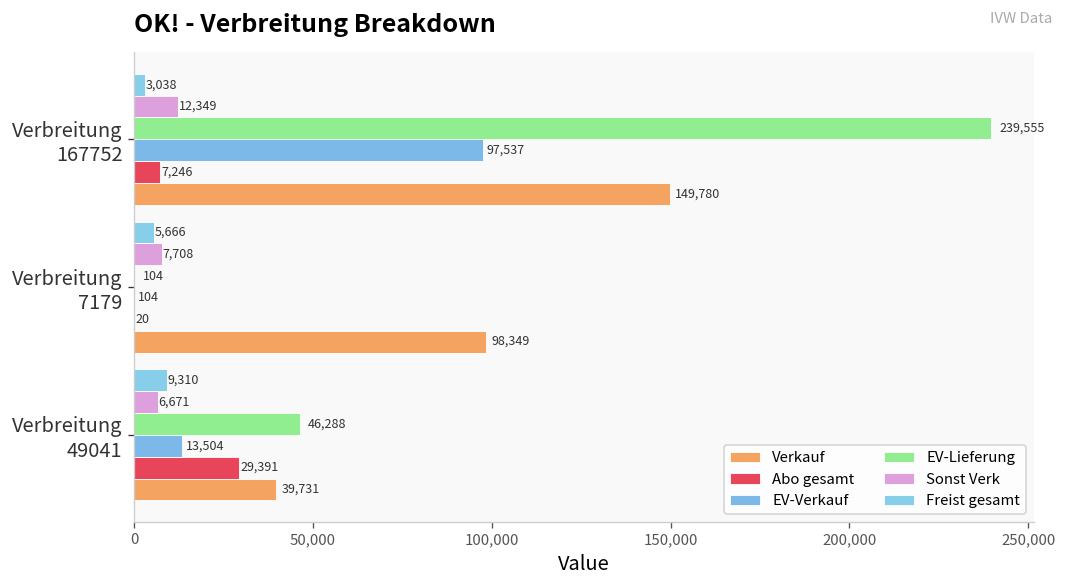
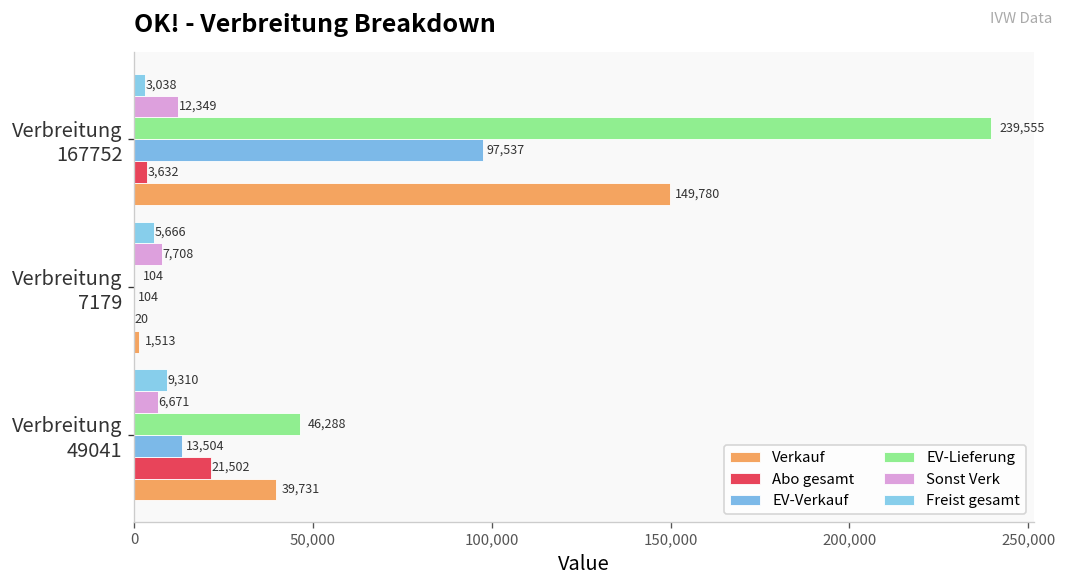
Abo gesamt, Verbreitung 167752: 7,246 -> 3,632
Verkauf, Verbreitung 7179: 98,349 -> 1,513
Abo gesamt, Verbreitung 49041: 29,391 -> 21,502
